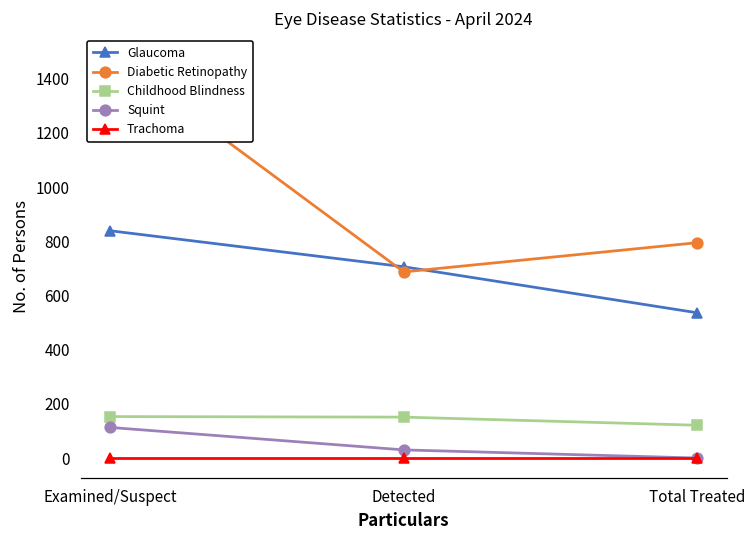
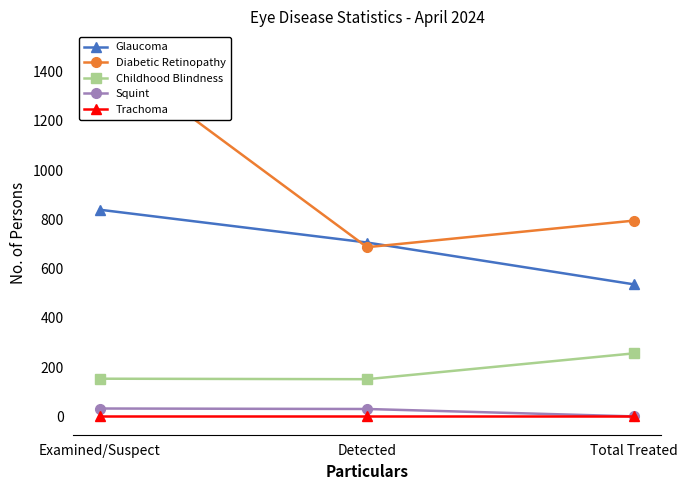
Squint, Examined/Suspect: 110 -> 30
Childhood Blindness, Total Treated: 120 -> 260
